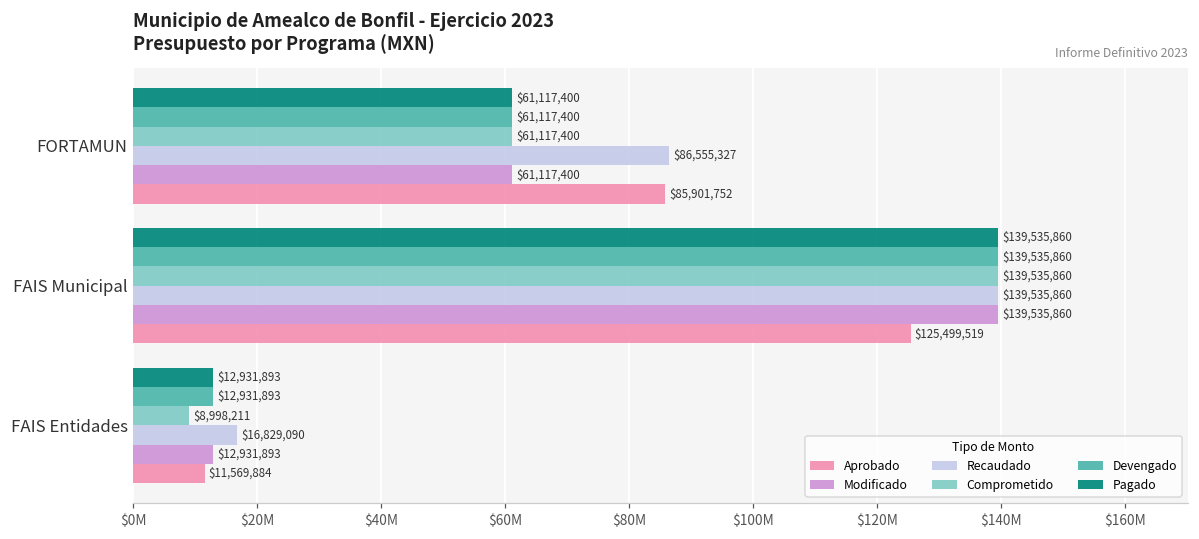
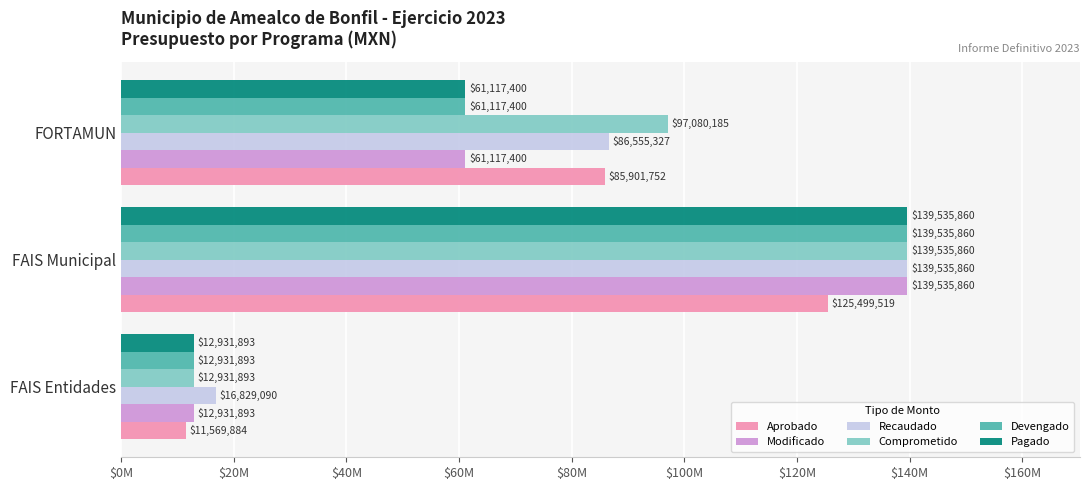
Comprometido, FORTAMUN: $61,117,400 -> $97,080,185
Comprometido, FAIS Entidades: $8,998,211 -> $12,931,893
